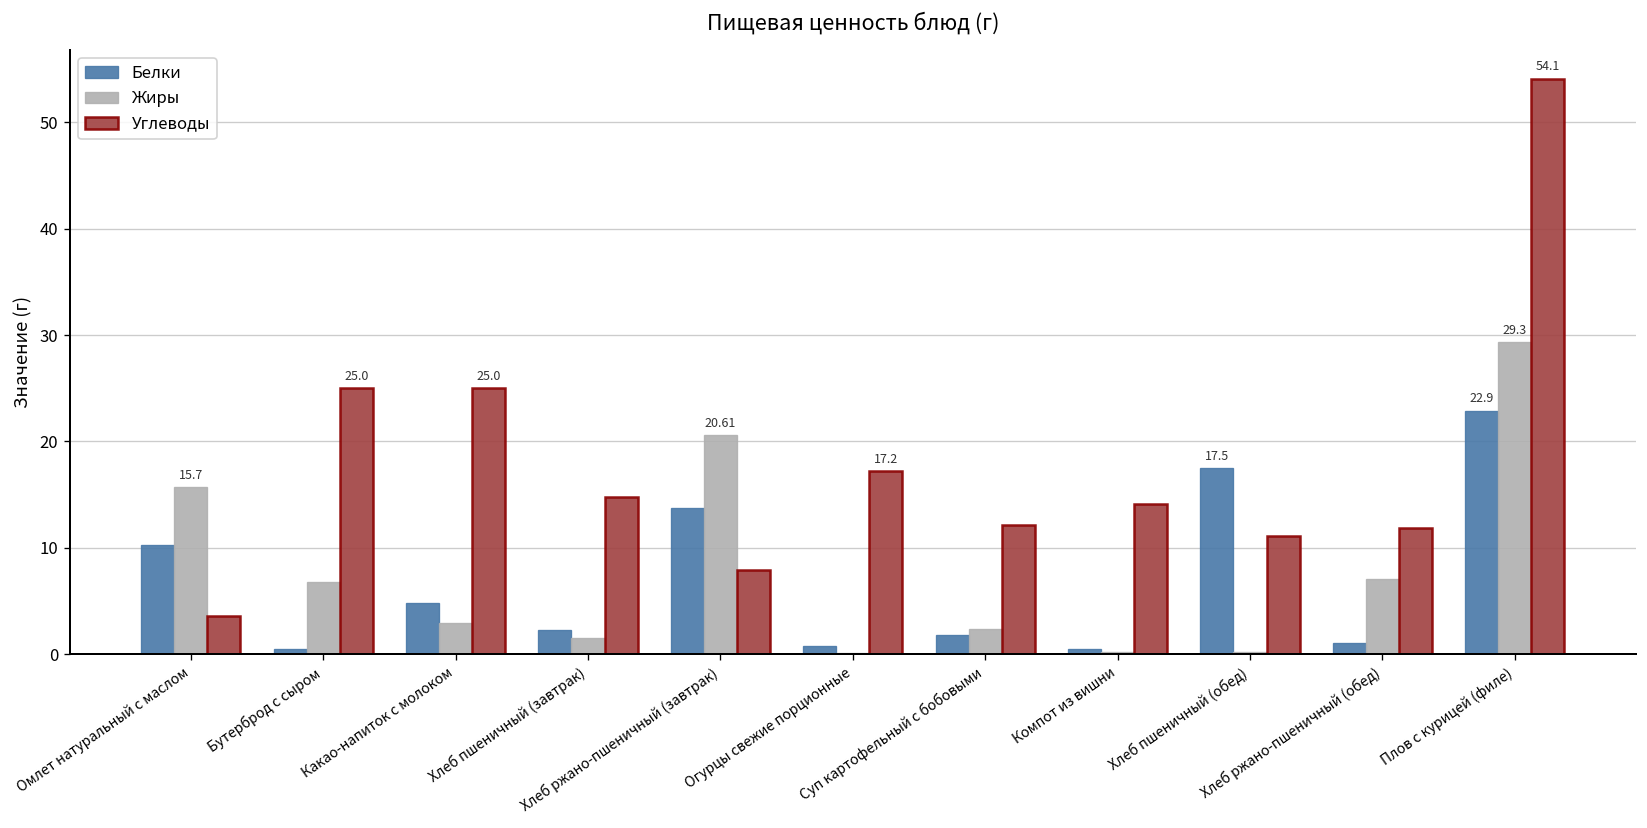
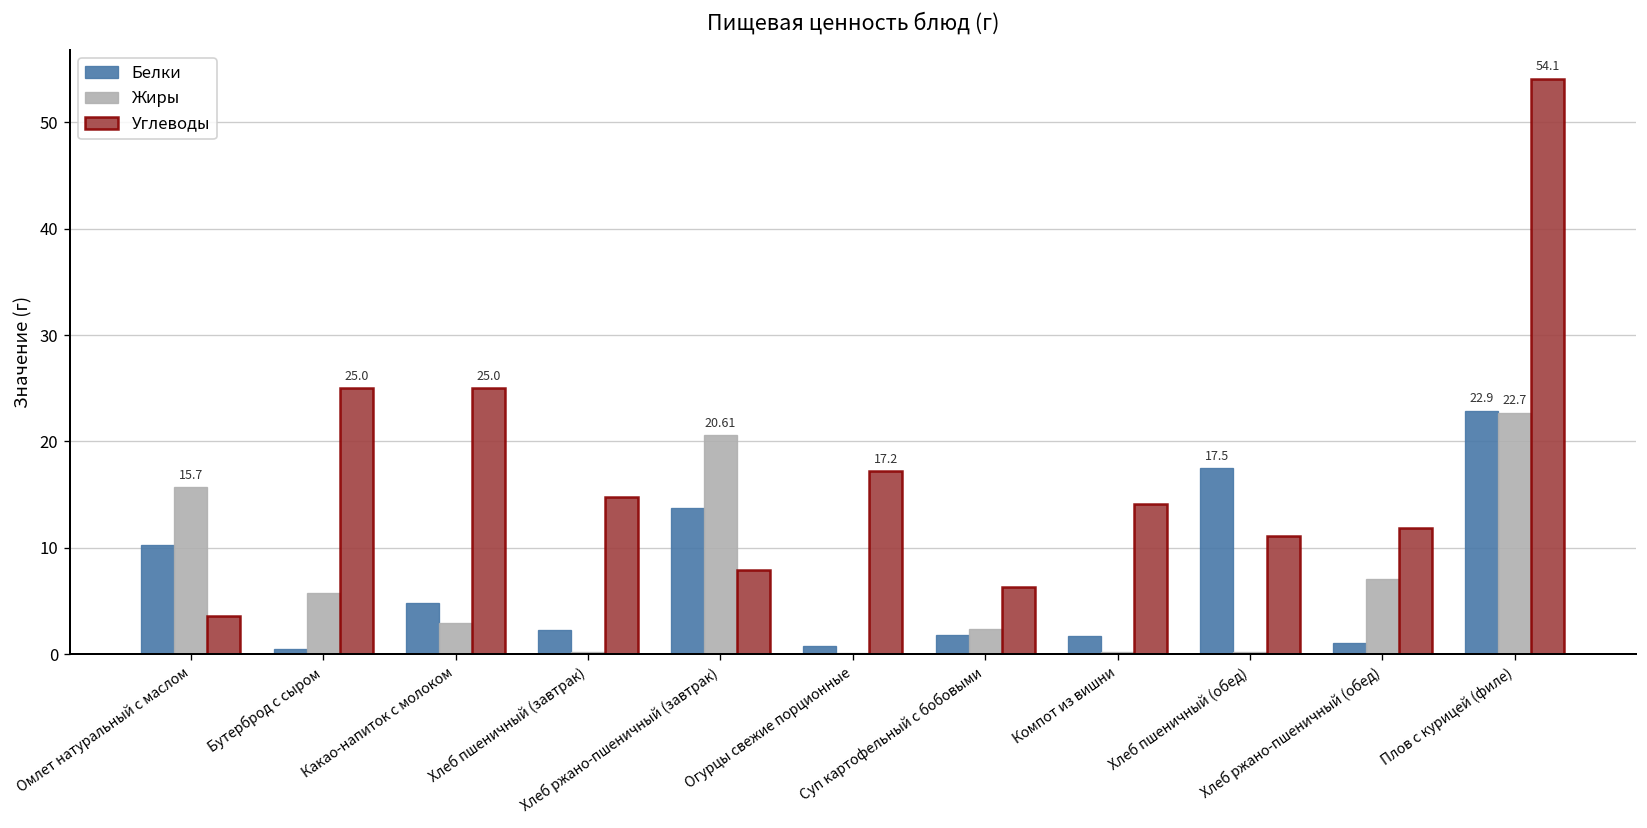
Жиры, Бутерброд с сыром: 7 -> 6
Жиры, Хлеб пшеничный (завтрак): 2 -> 0
Углеводы, Суп картофельный с бобовыми: 12 -> 6
Белки, Компот из вишни: 1 -> 2
Жиры, Плов с курицей (филе): 29.3 -> 22.7
